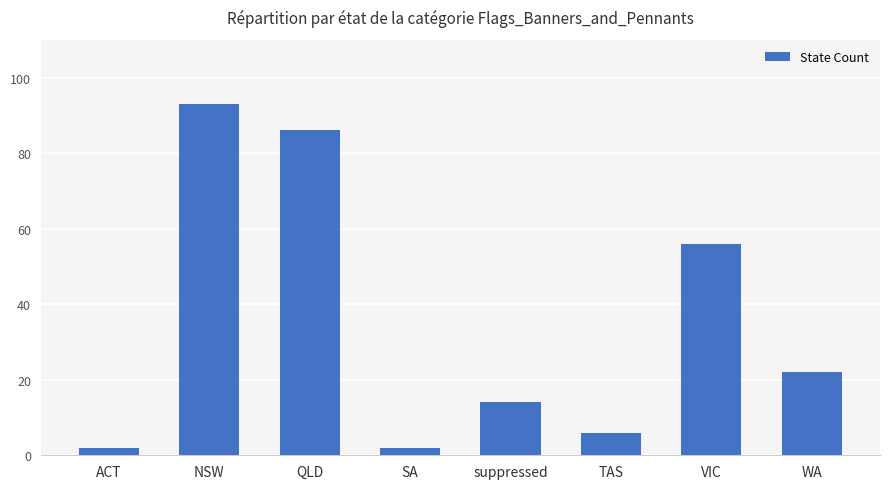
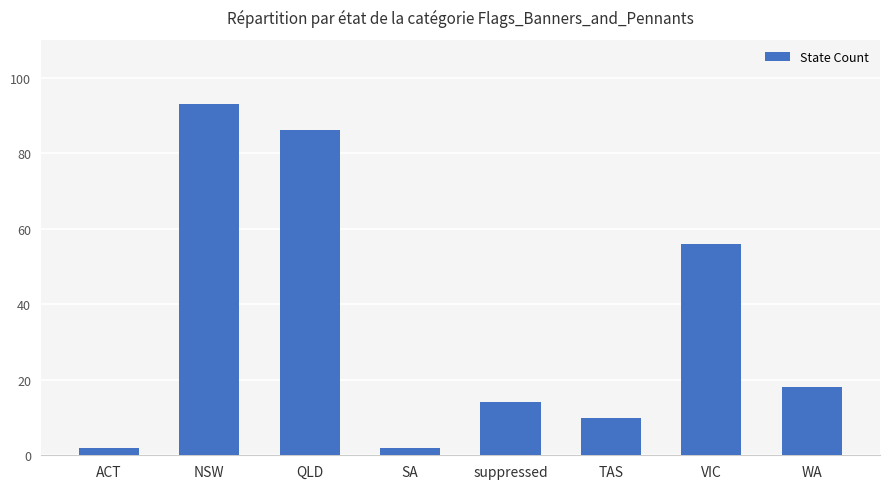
TAS: 6 -> 10
WA: 22 -> 18
